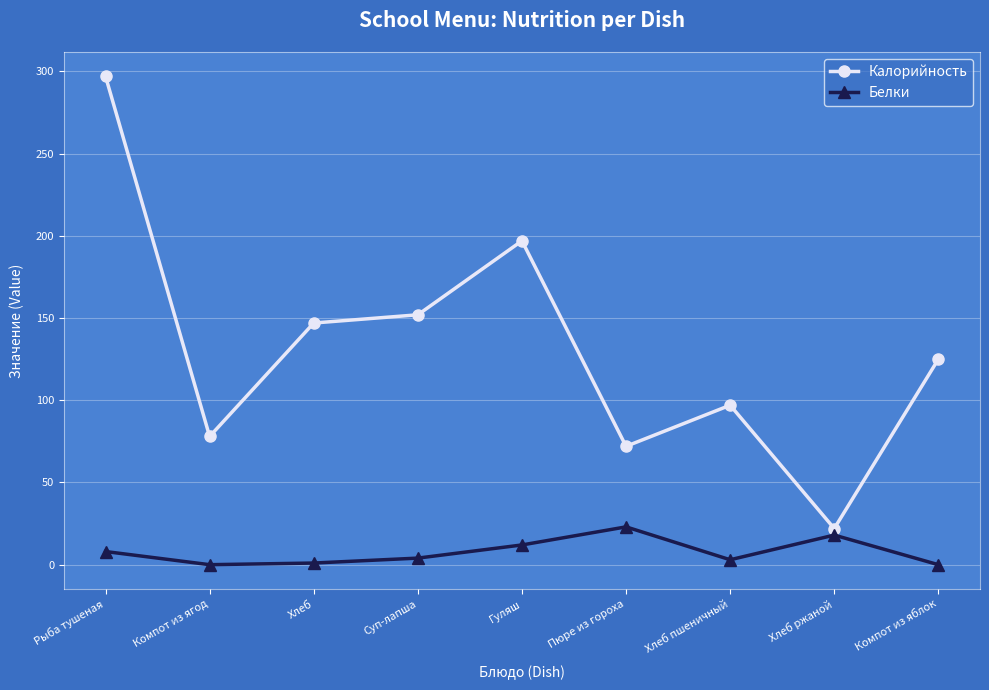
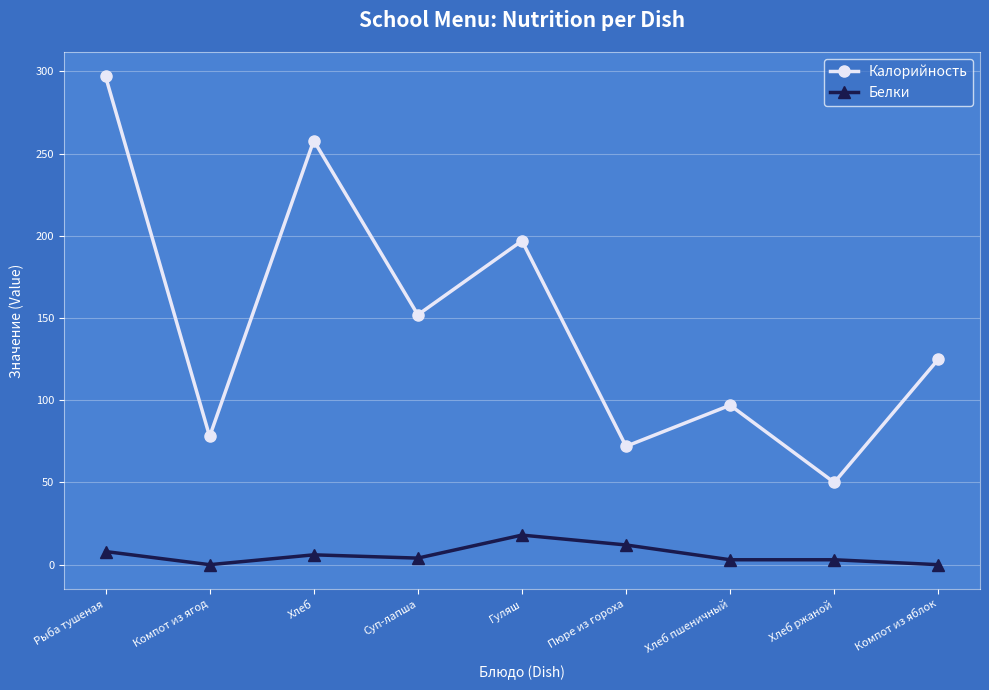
Калорийность, Хлеб: 147 -> 258
Белки, Хлеб: 1 -> 6
Белки, Гуляш: 12 -> 18
Белки, Пюре из гороха: 23 -> 12
Калорийность, Хлеб ржаной: 22 -> 50
Белки, Хлеб ржаной: 18 -> 3
